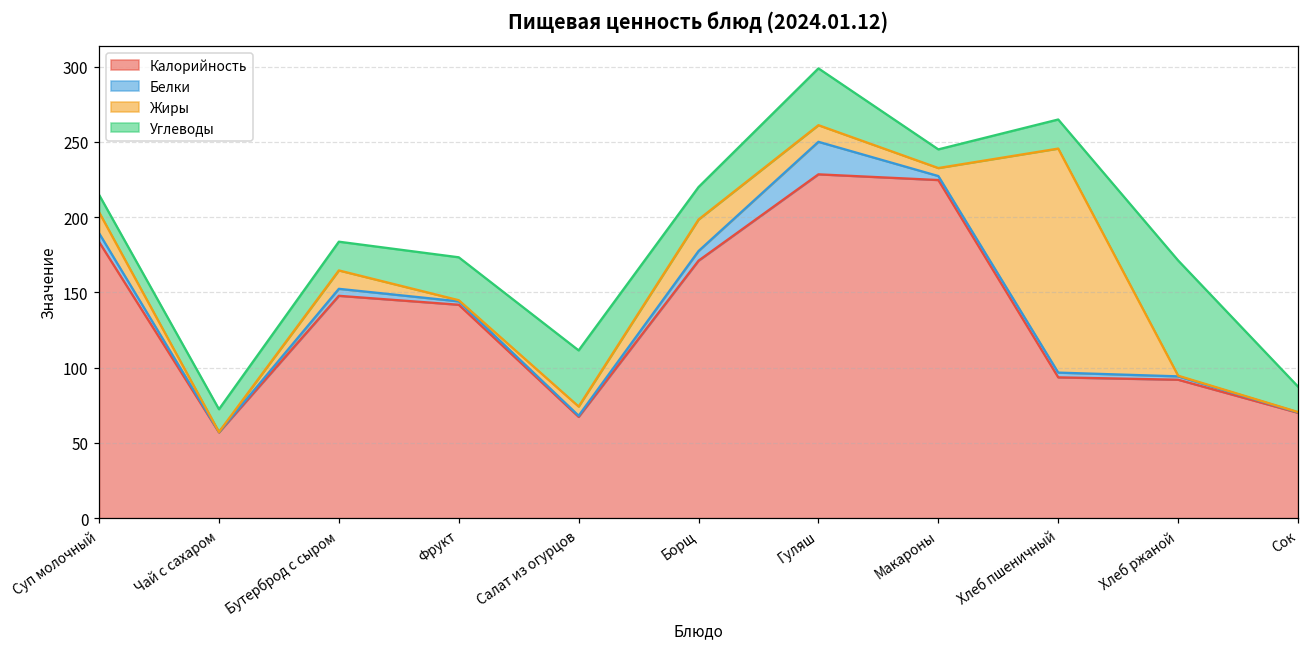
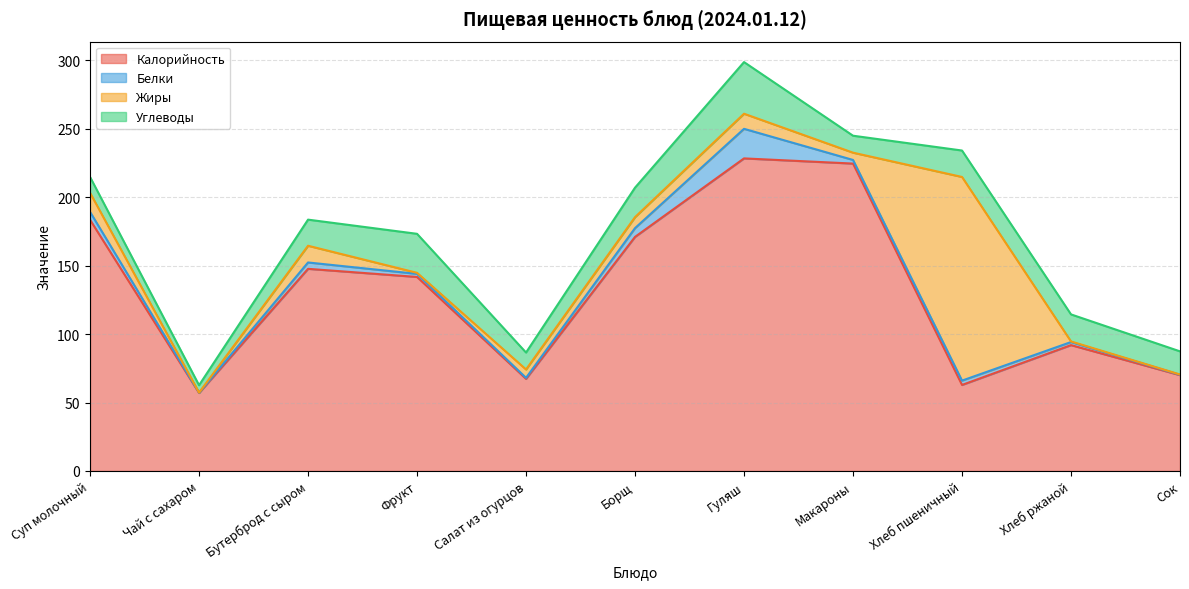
Углеводы, Чай с сахаром: 15 -> 5
Углеводы, Салат из огурцов: 37 -> 12
Жиры, Борщ: 21 -> 8
Калорийность, Хлеб пшеничный: 94 -> 63
Углеводы, Хлеб ржаной: 77 -> 20
